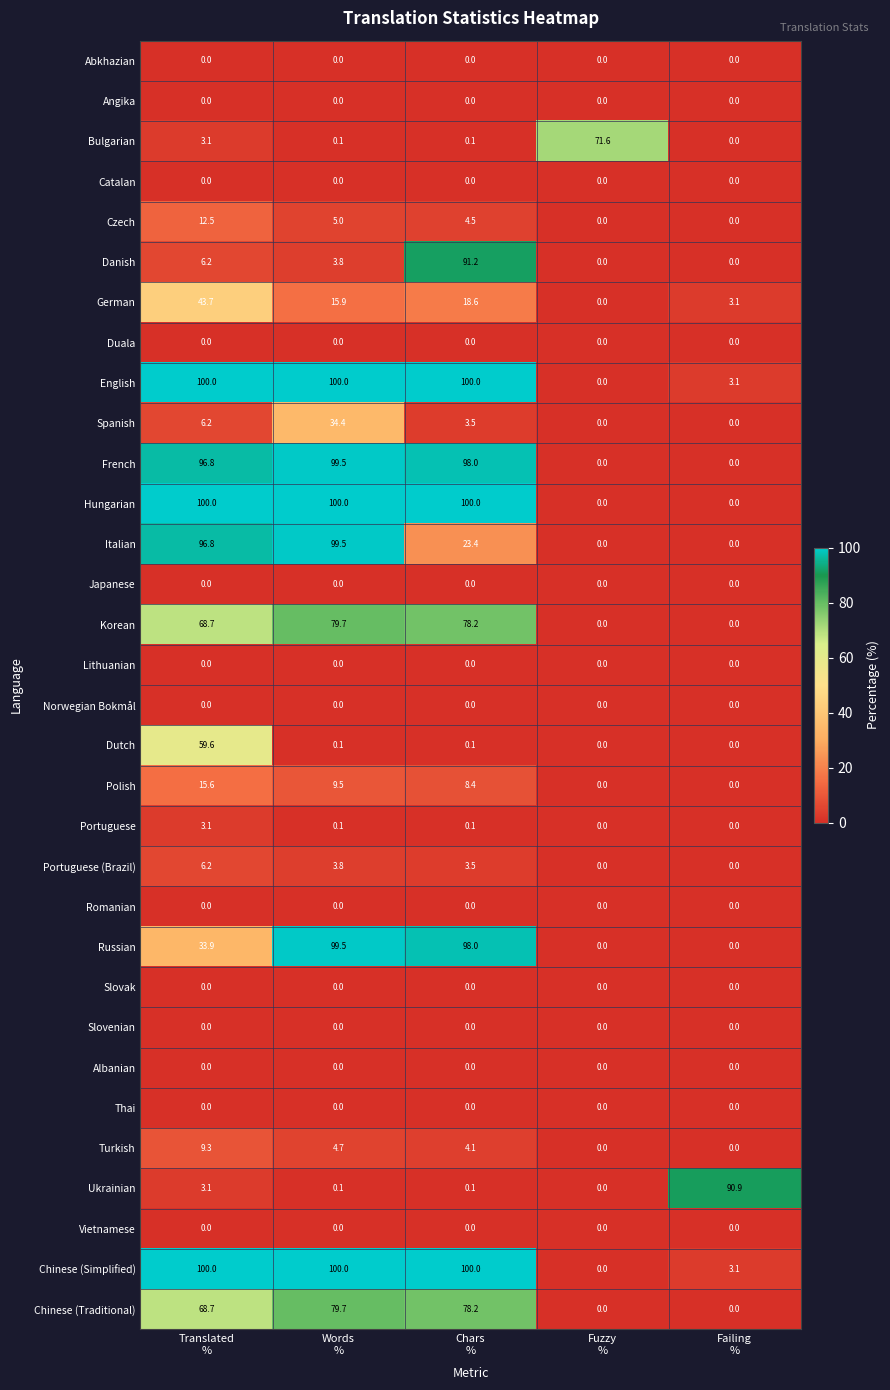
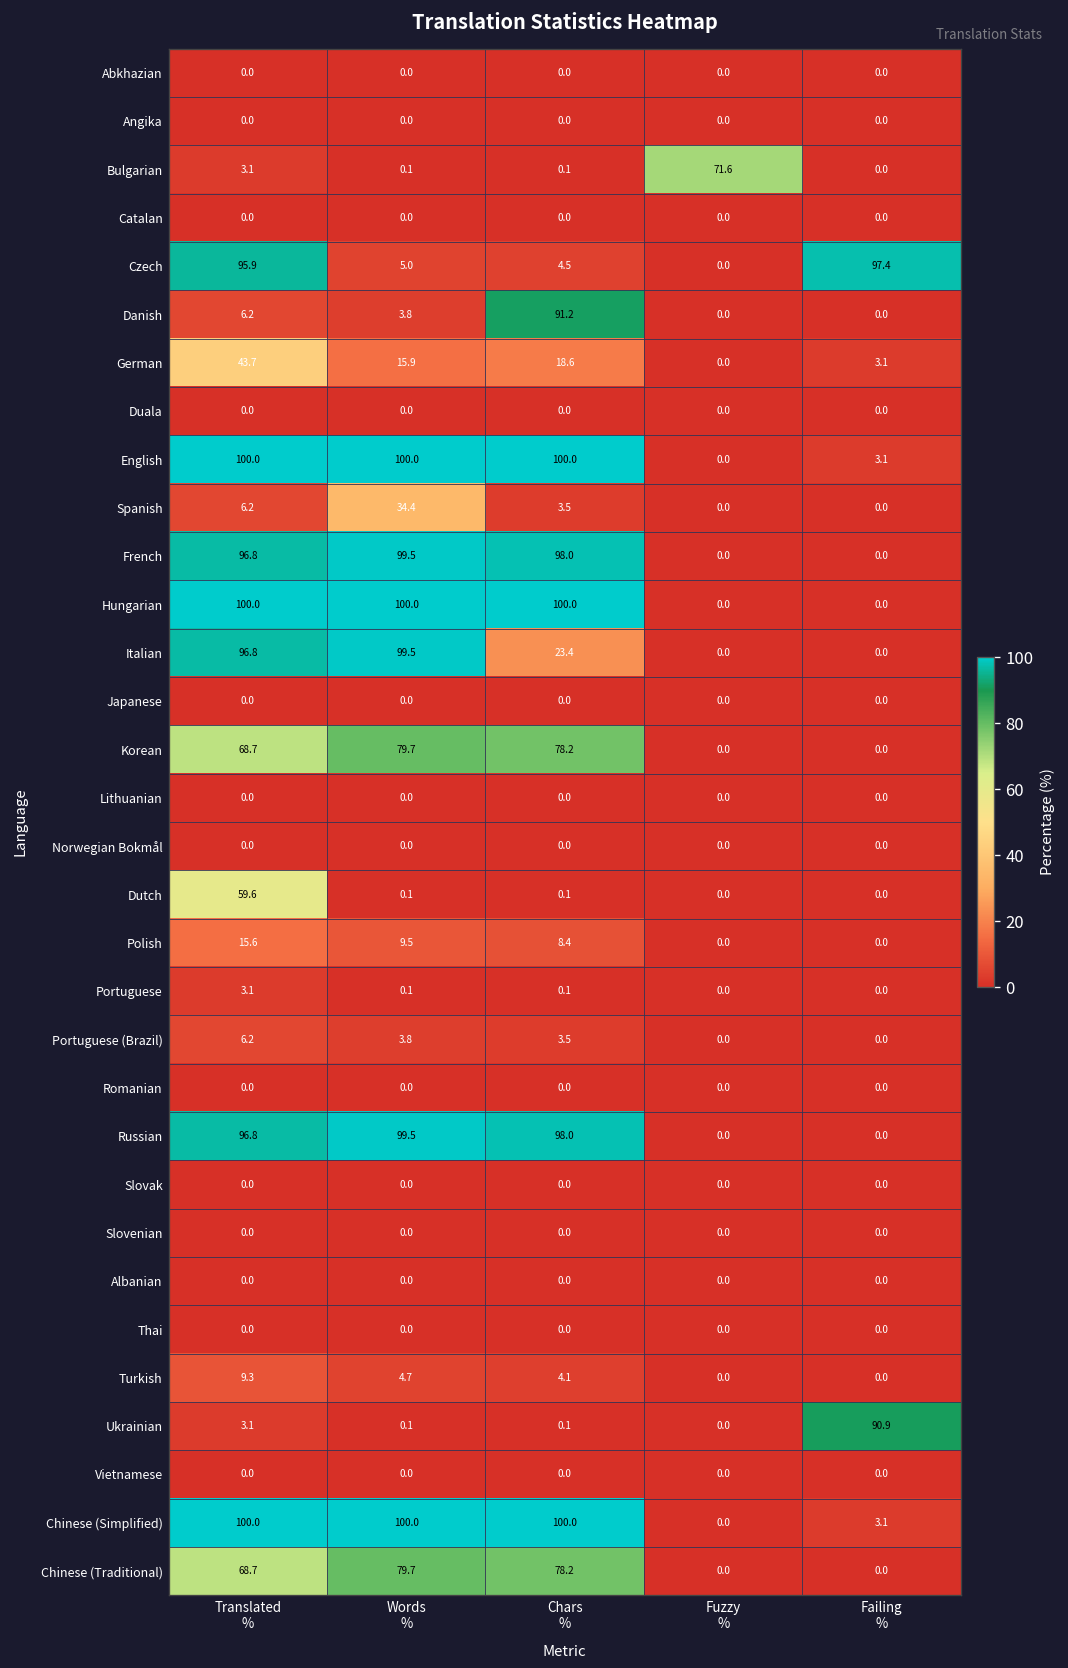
Czech, Translated %: 12.5 -> 95.9
Czech, Failing %: 0.0 -> 97.4
Russian, Translated %: 33.9 -> 96.8
